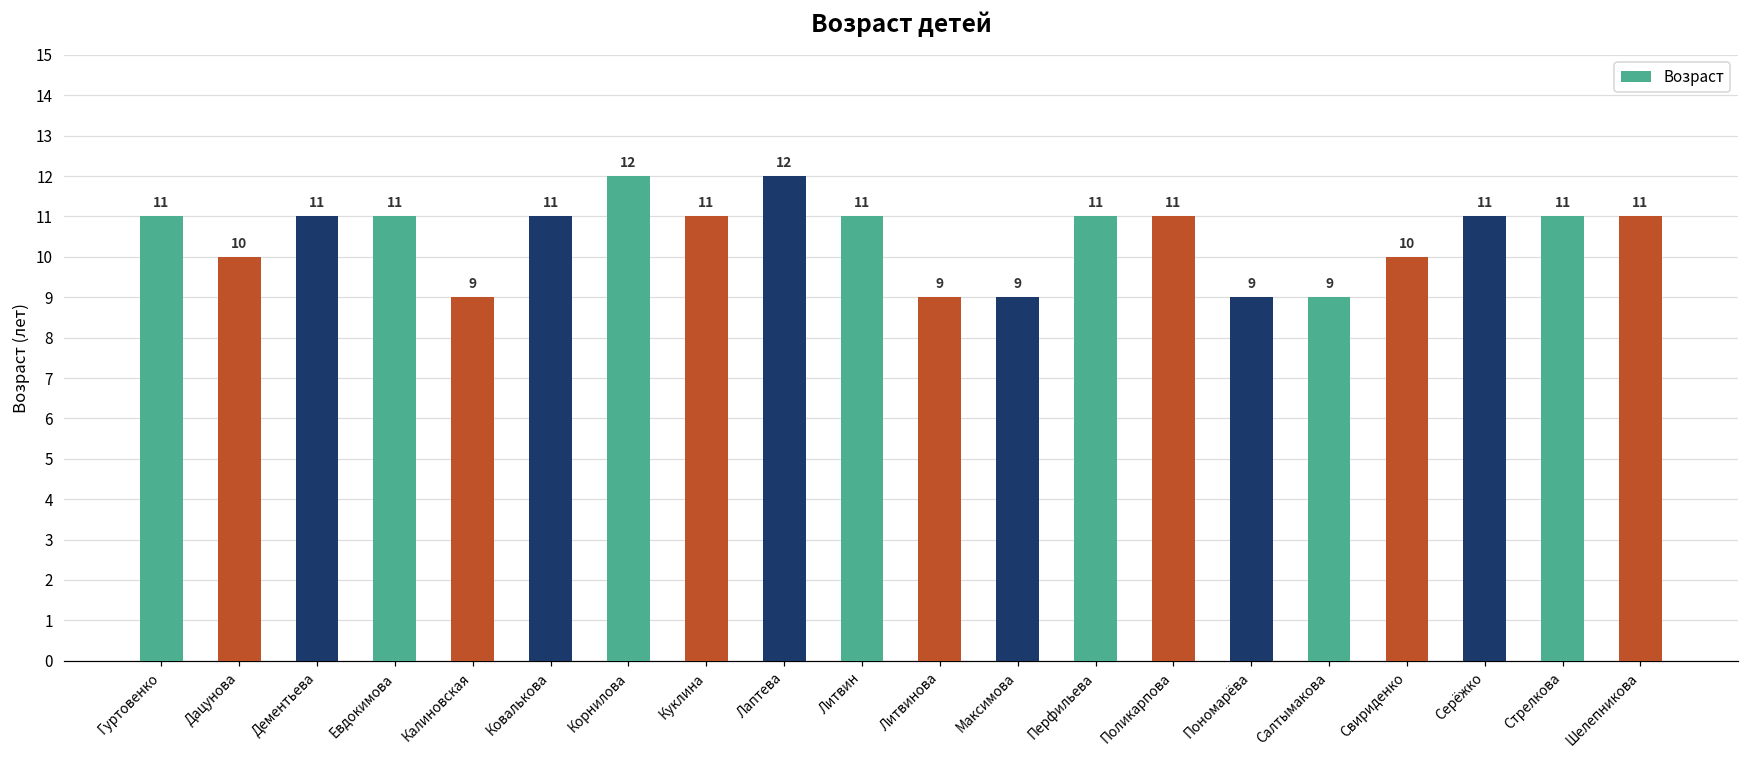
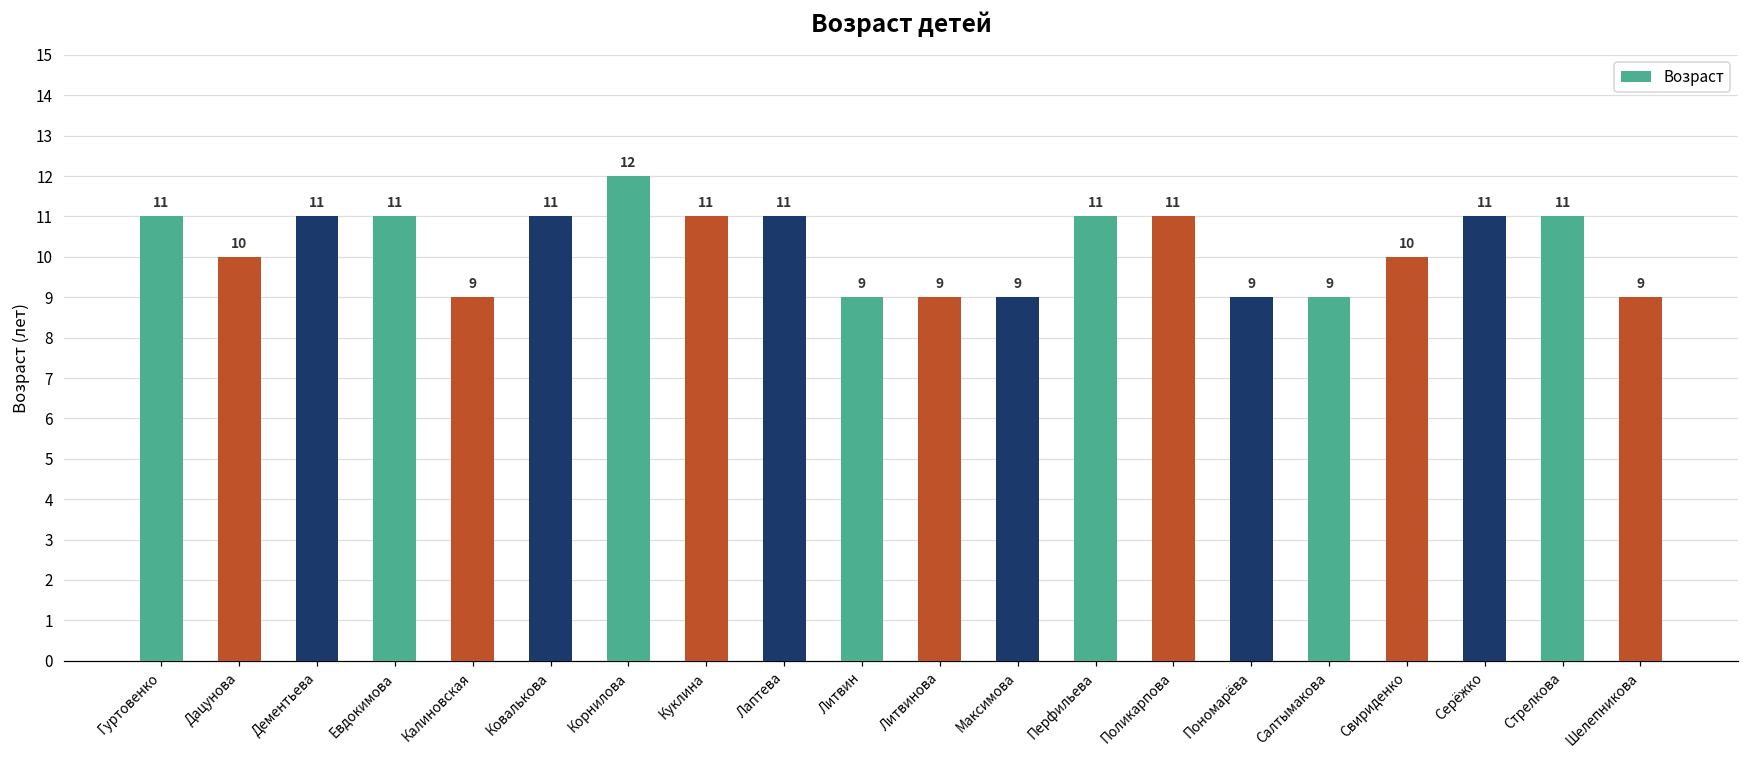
Лаптева: 12 -> 11
Литвин: 11 -> 9
Шелепникова: 11 -> 9
